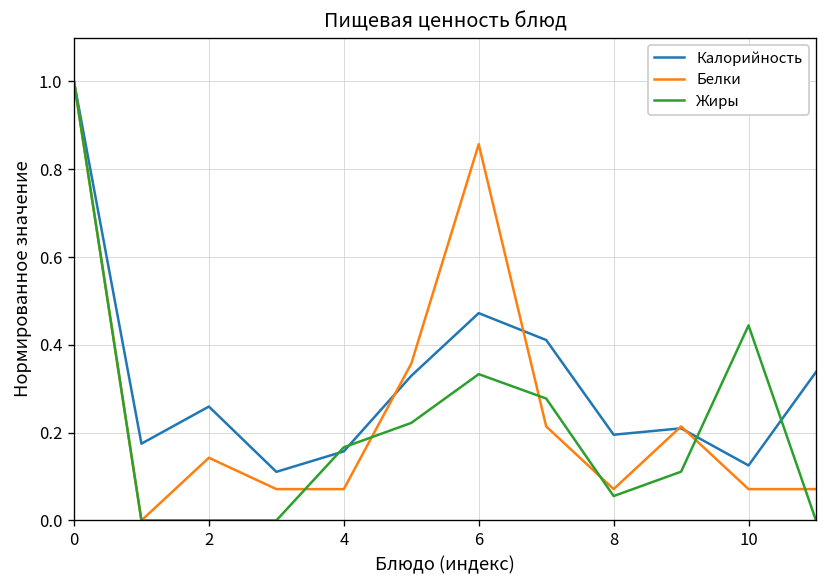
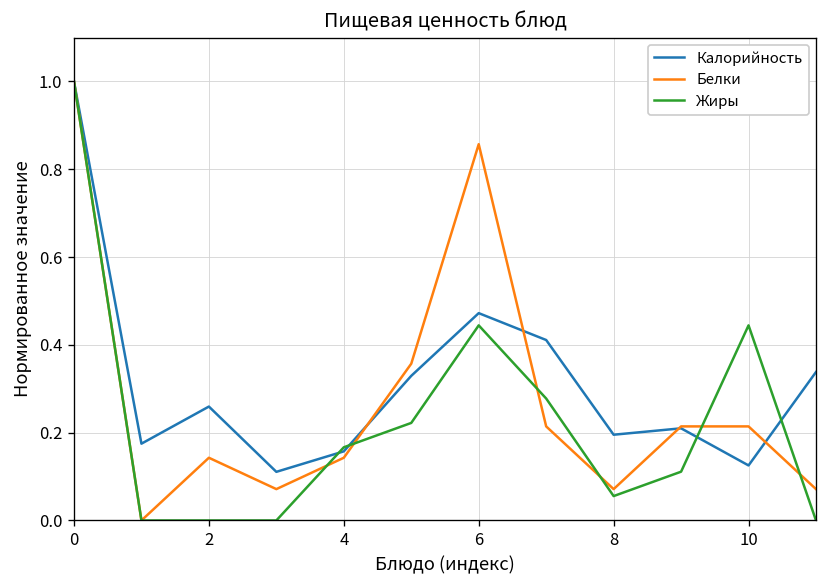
Белки, 4: 0.07 -> 0.14
Жиры, 6: 0.33 -> 0.44
Белки, 10: 0.07 -> 0.21
